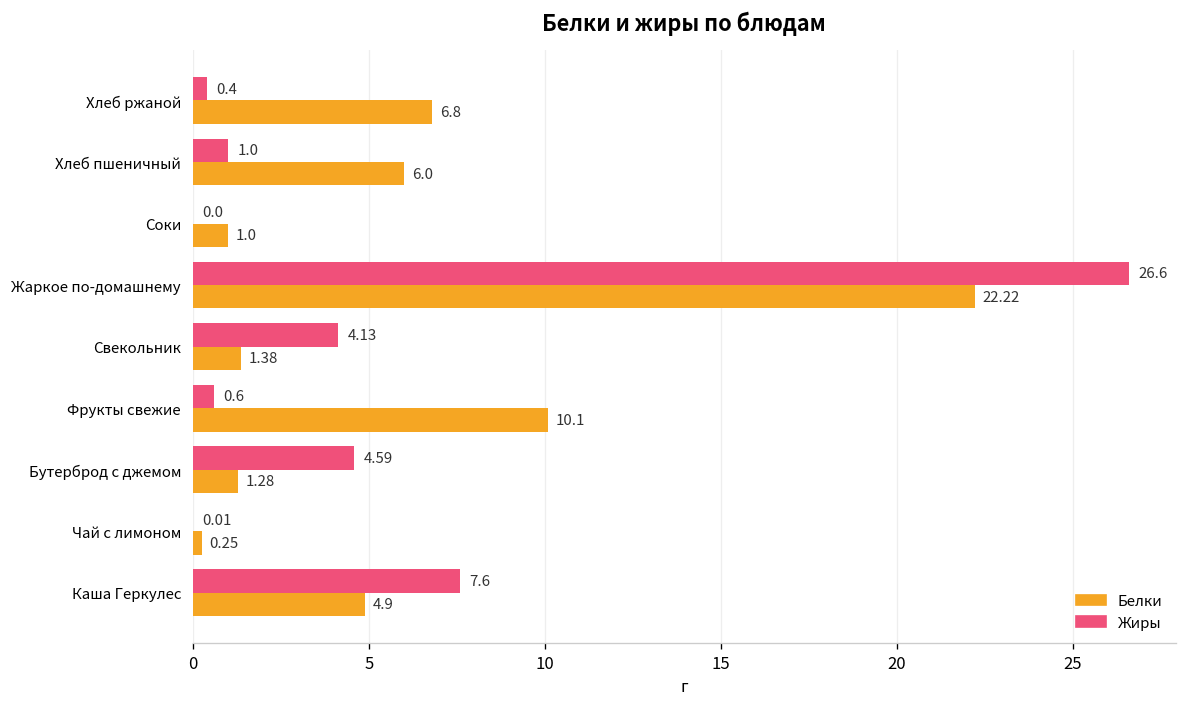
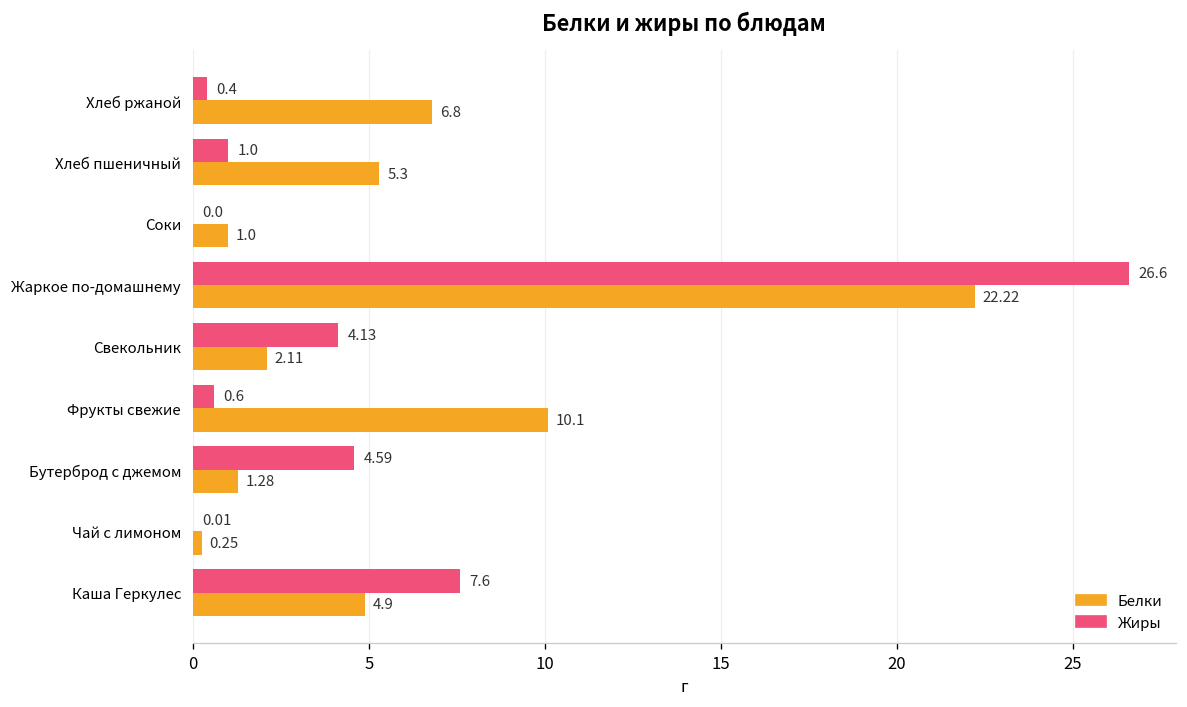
Белки, Хлеб пшеничный: 6.0 -> 5.3
Белки, Свекольник: 1.38 -> 2.11
